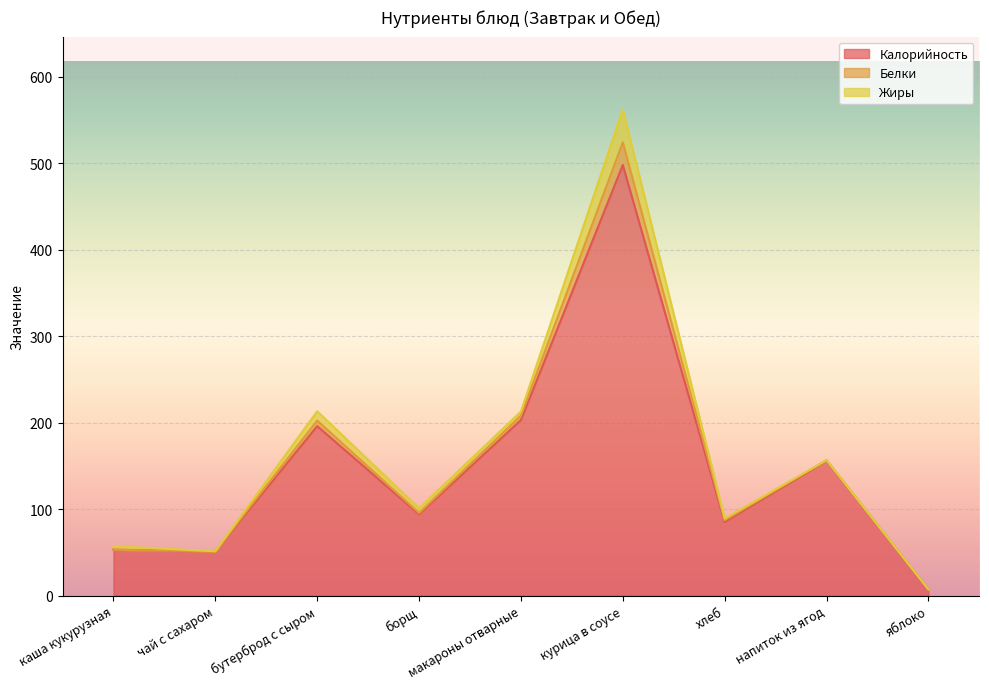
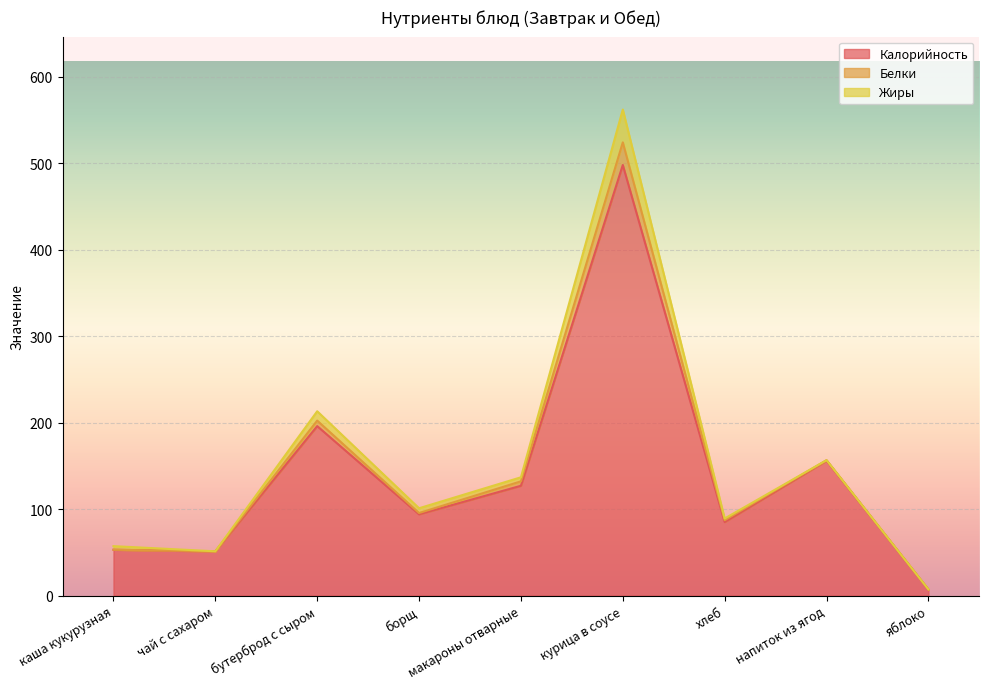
Калорийность, макароны отварные: 200 -> 130
